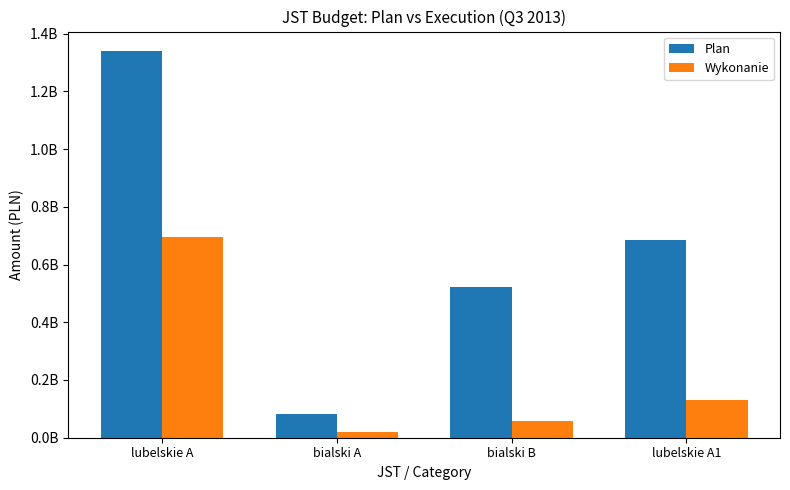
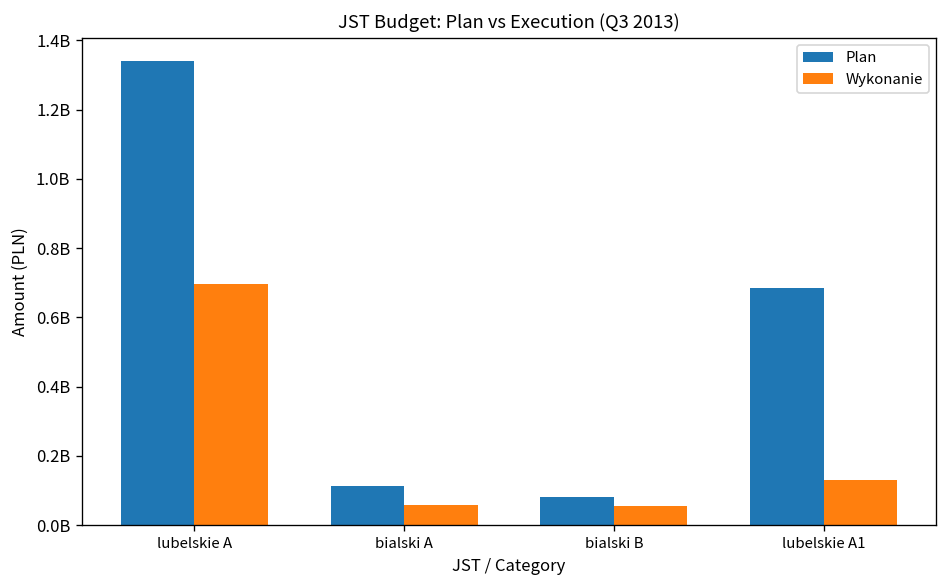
Plan, bialski A: 80000000 -> 110000000
Wykonanie, bialski A: 20000000 -> 60000000
Plan, bialski B: 520000000 -> 80000000
